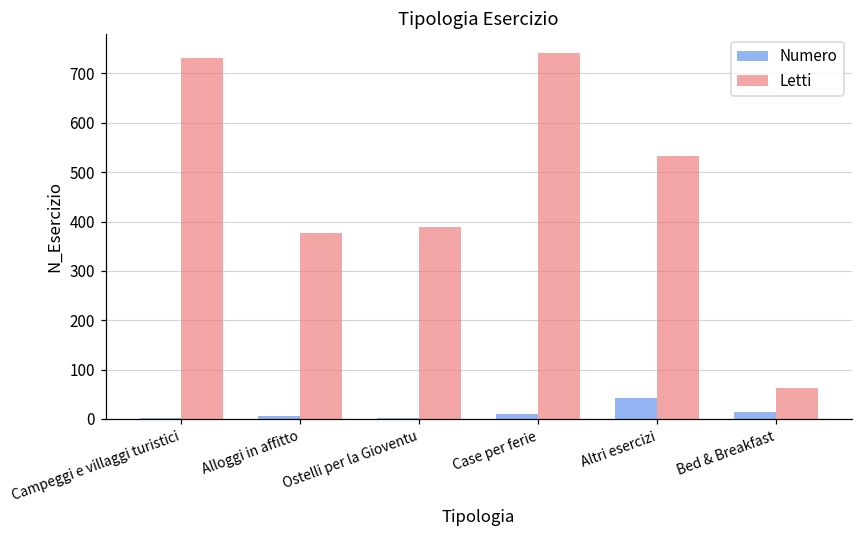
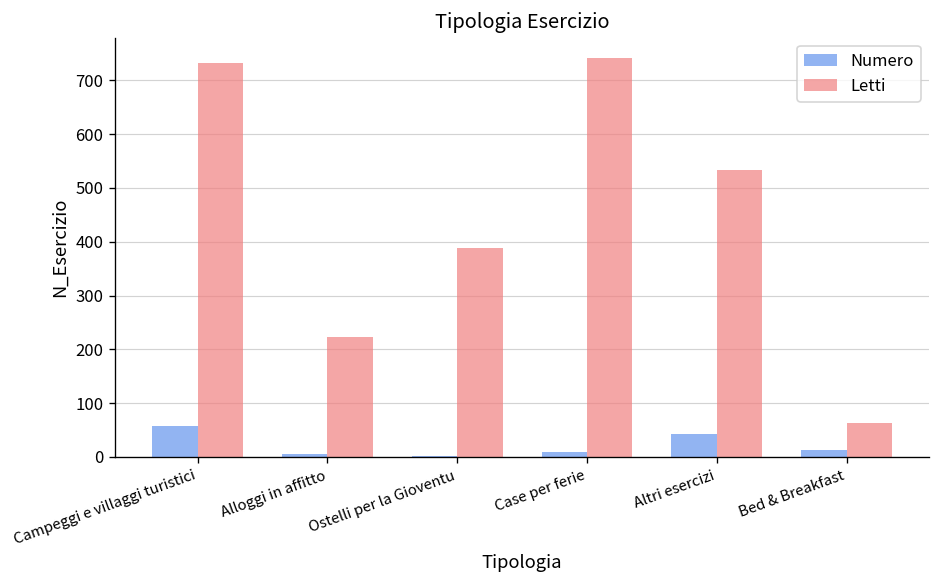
Numero, Campeggi e villaggi turistici: 0 -> 60
Letti, Alloggi in affitto: 380 -> 220
